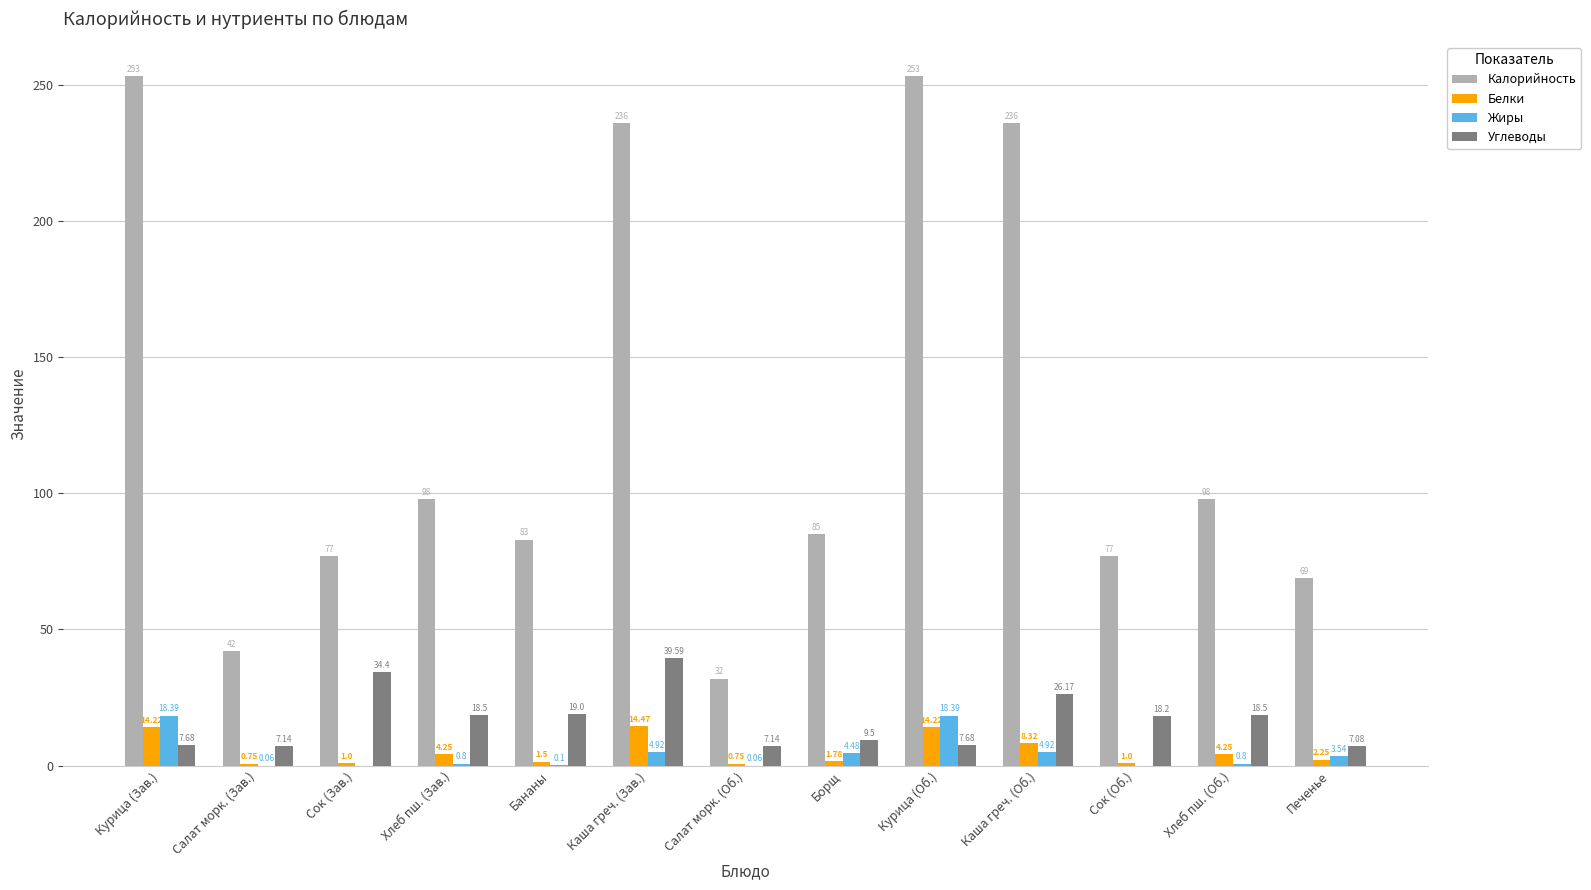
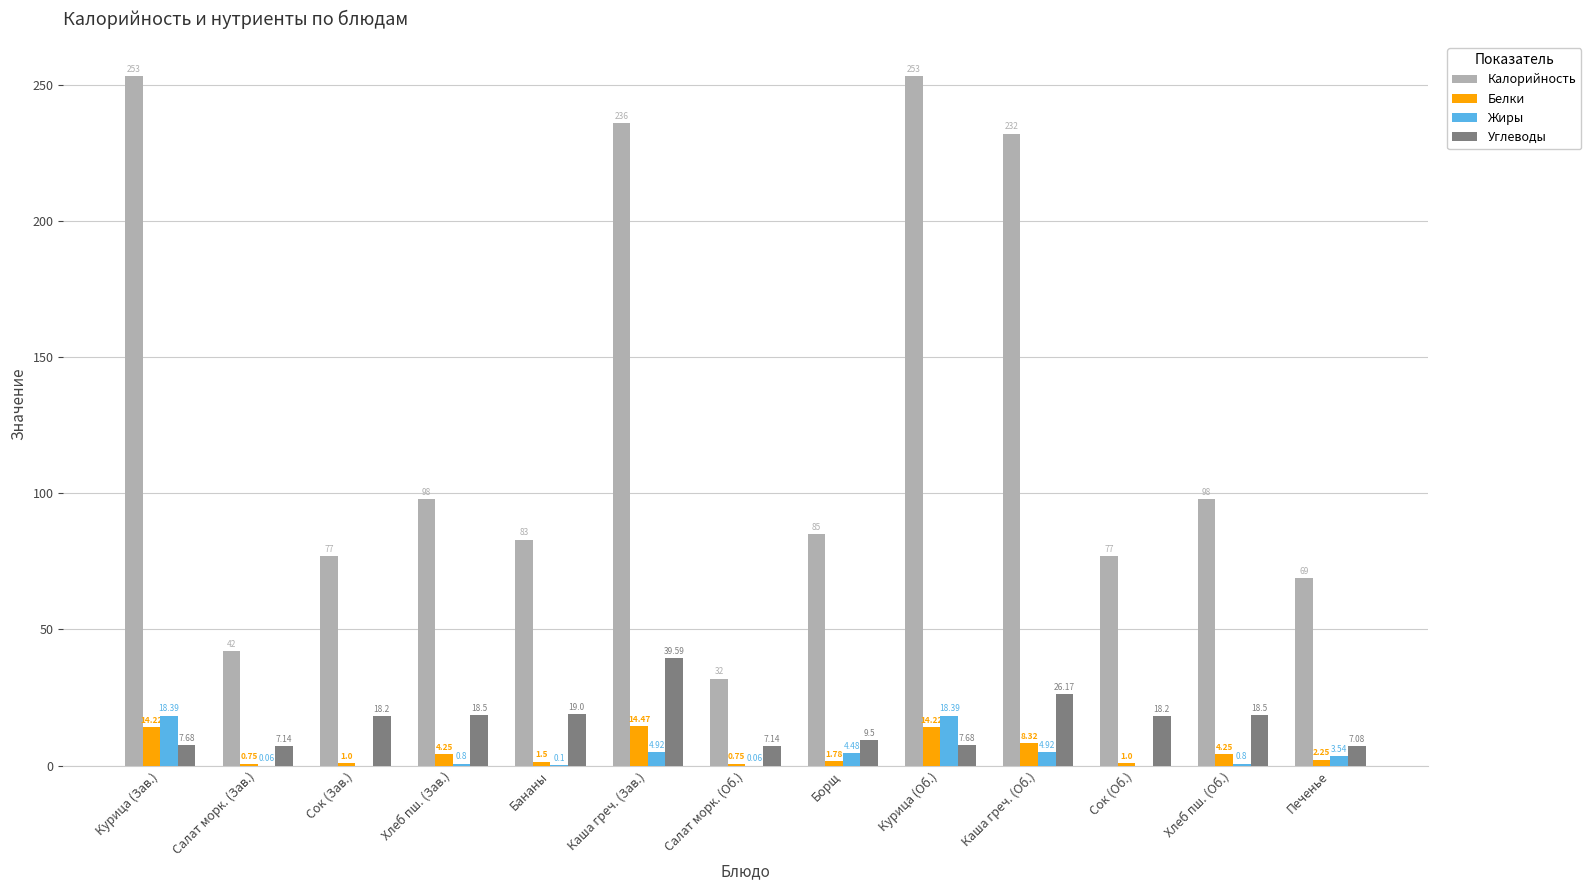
Углеводы, Сок (Зав.): 34.4 -> 18.2
Калорийность, Каша греч. (Об.): 236 -> 232
